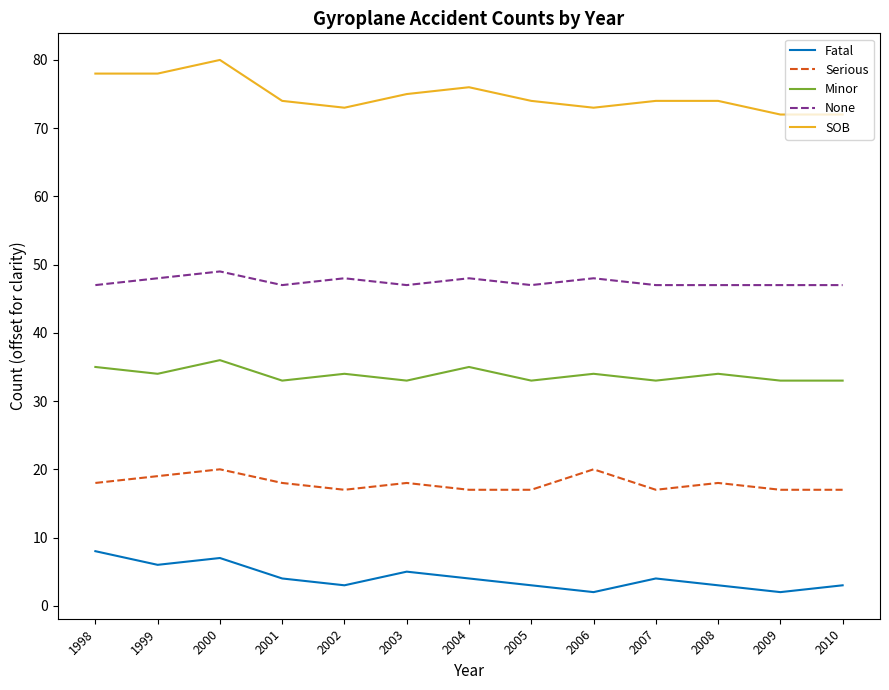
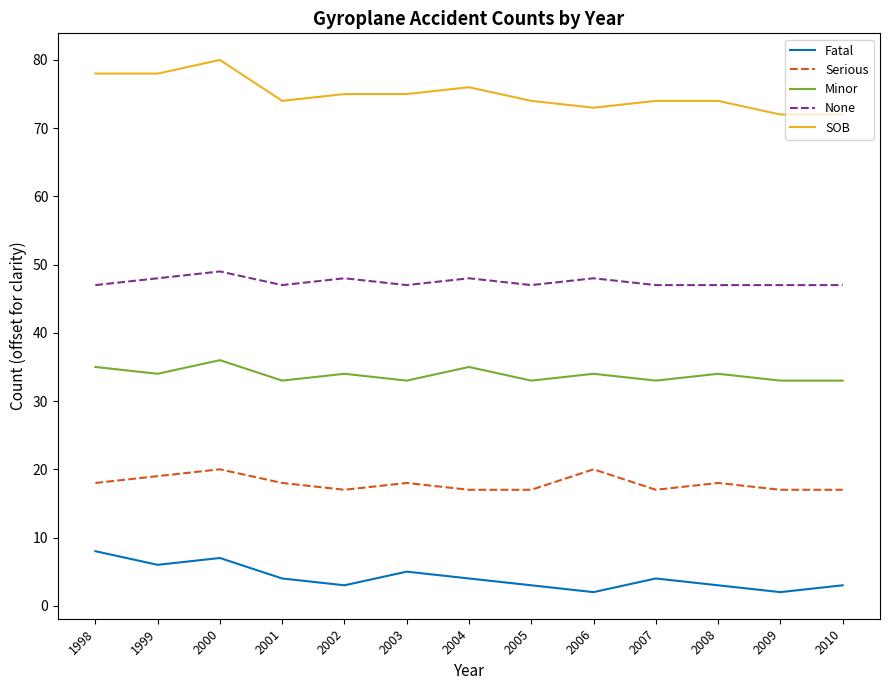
SOB, 2002: 73 -> 75
